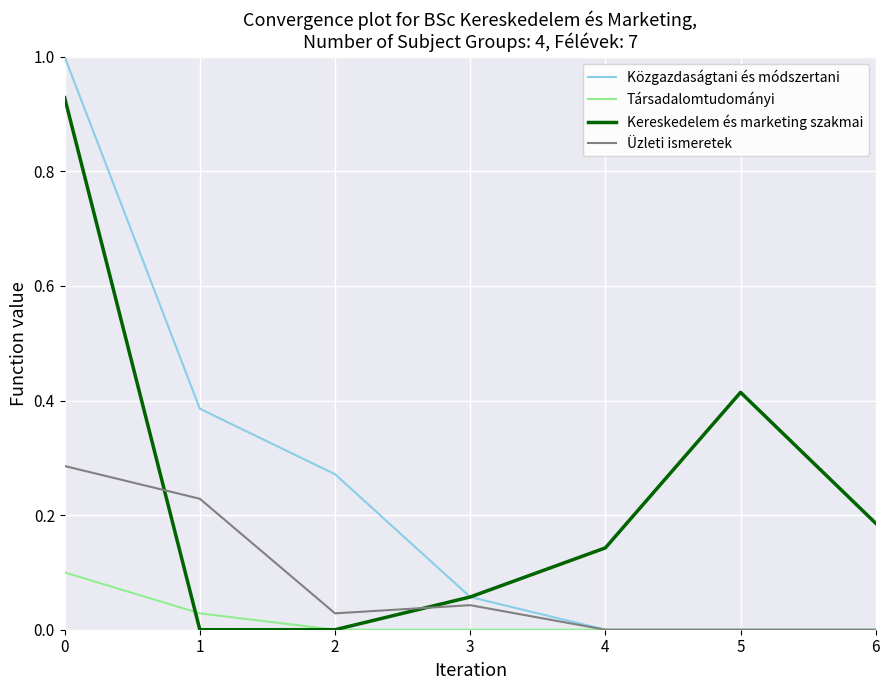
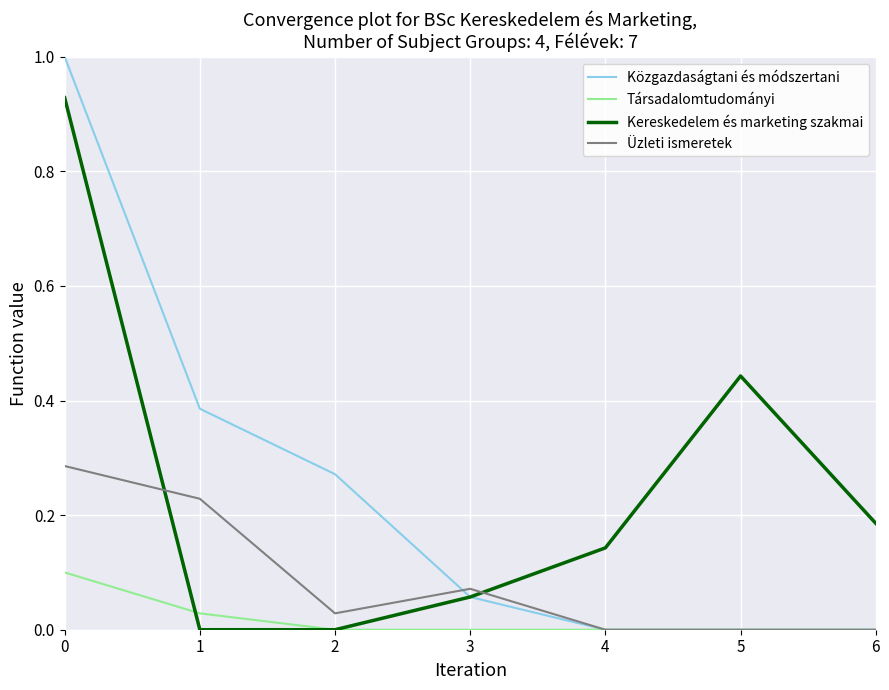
Üzleti ismeretek, 3: 0.04 -> 0.07
Kereskedelem és marketing szakmai, 5: 0.41 -> 0.44
